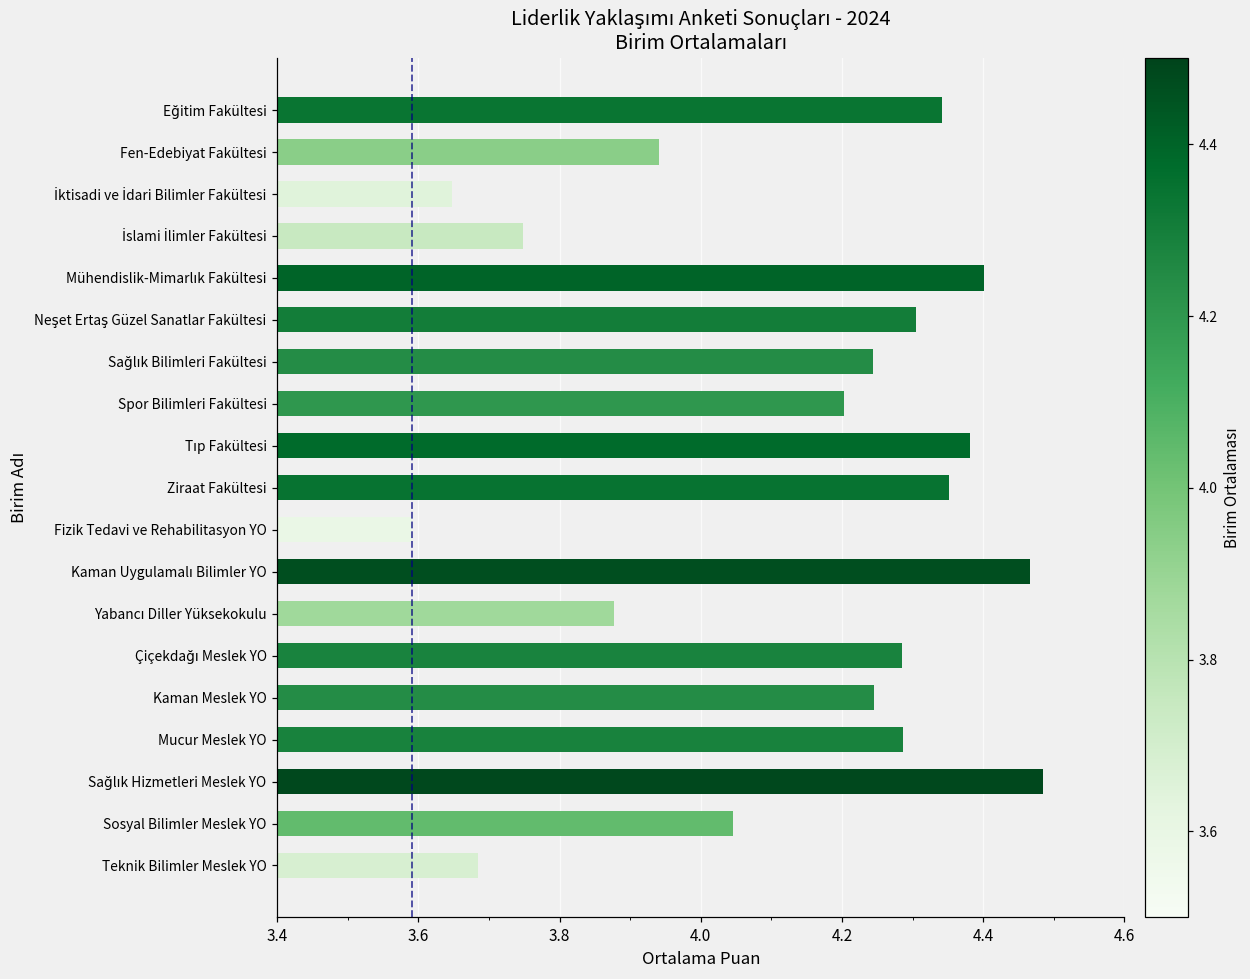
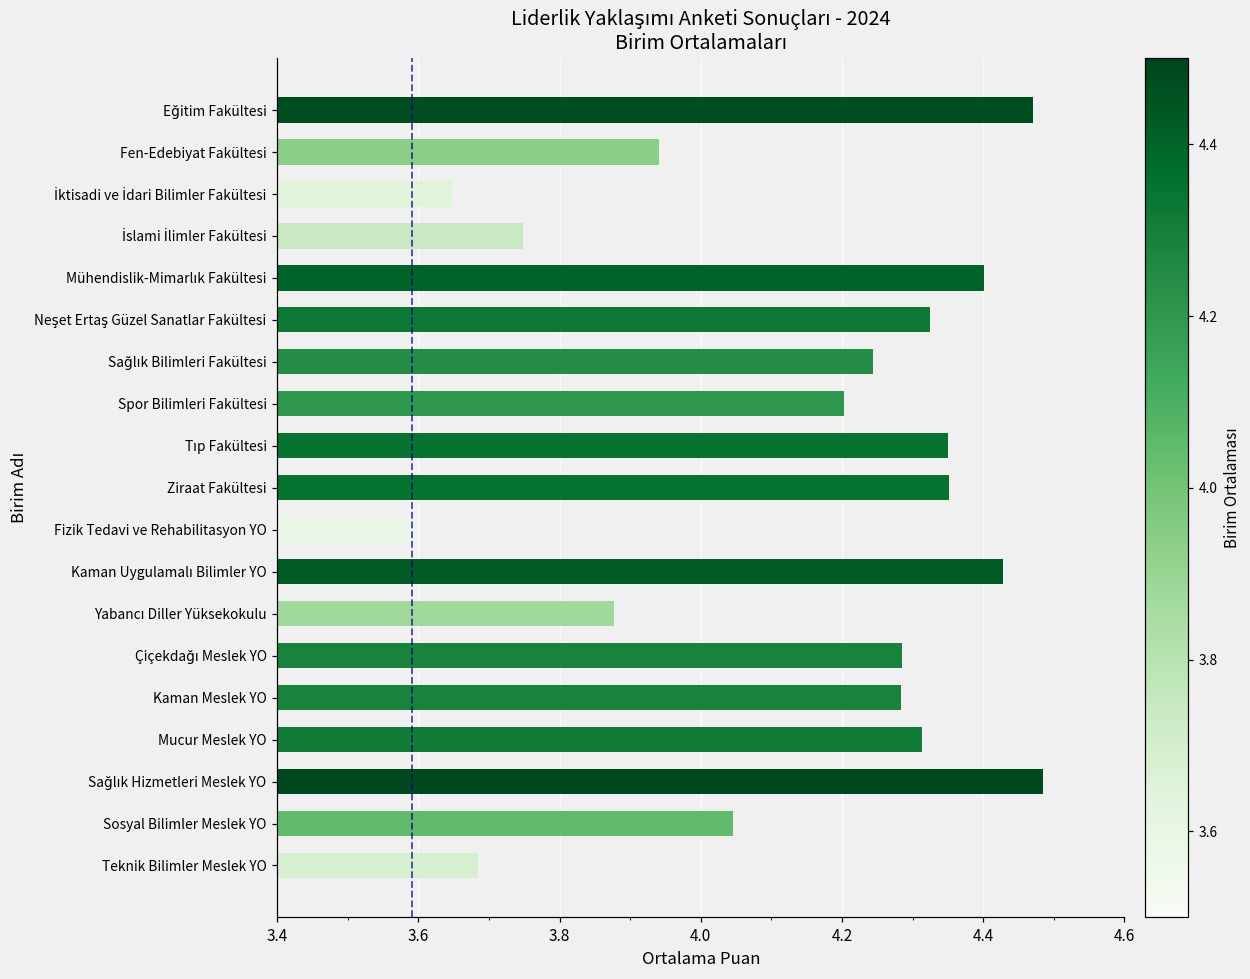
Eğitim Fakültesi: 4.34 -> 4.47
Neşet Ertaş Güzel Sanatlar Fakültesi: 4.31 -> 4.33
Tıp Fakültesi: 4.38 -> 4.35
Kaman Uygulamalı Bilimler YO: 4.47 -> 4.43
Kaman Meslek YO: 4.24 -> 4.28
Mucur Meslek YO: 4.29 -> 4.31
